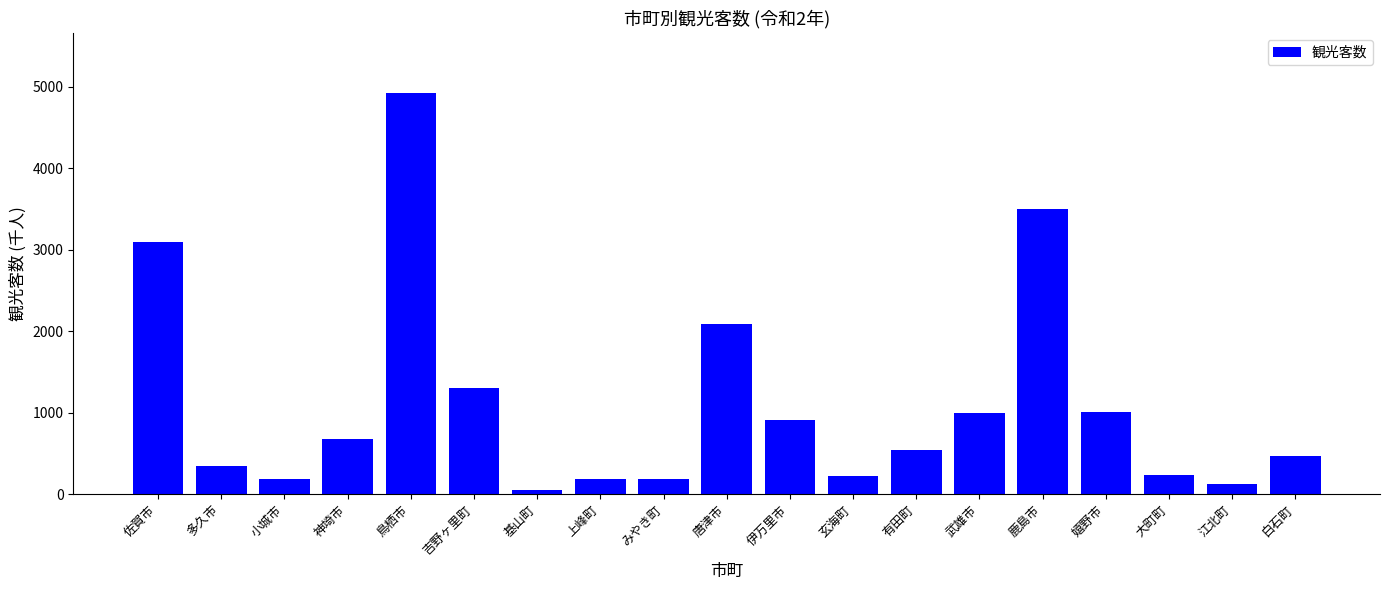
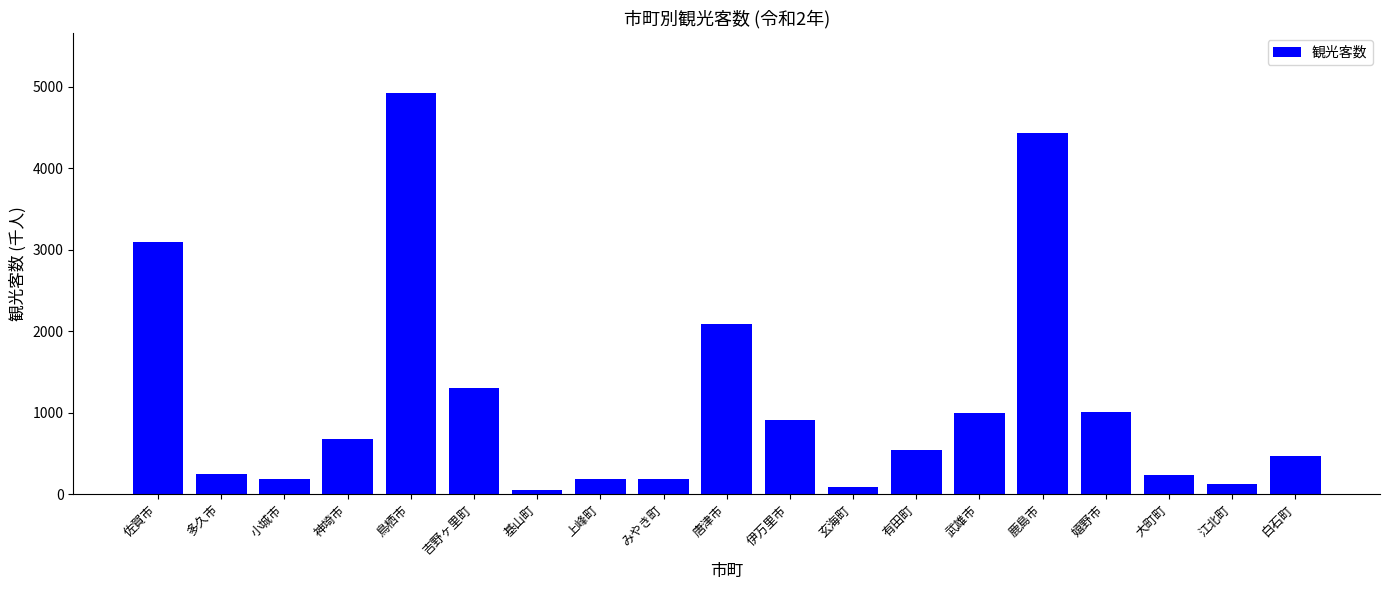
多久市: 400 -> 200
玄海町: 200 -> 100
鹿島市: 3500 -> 4400
